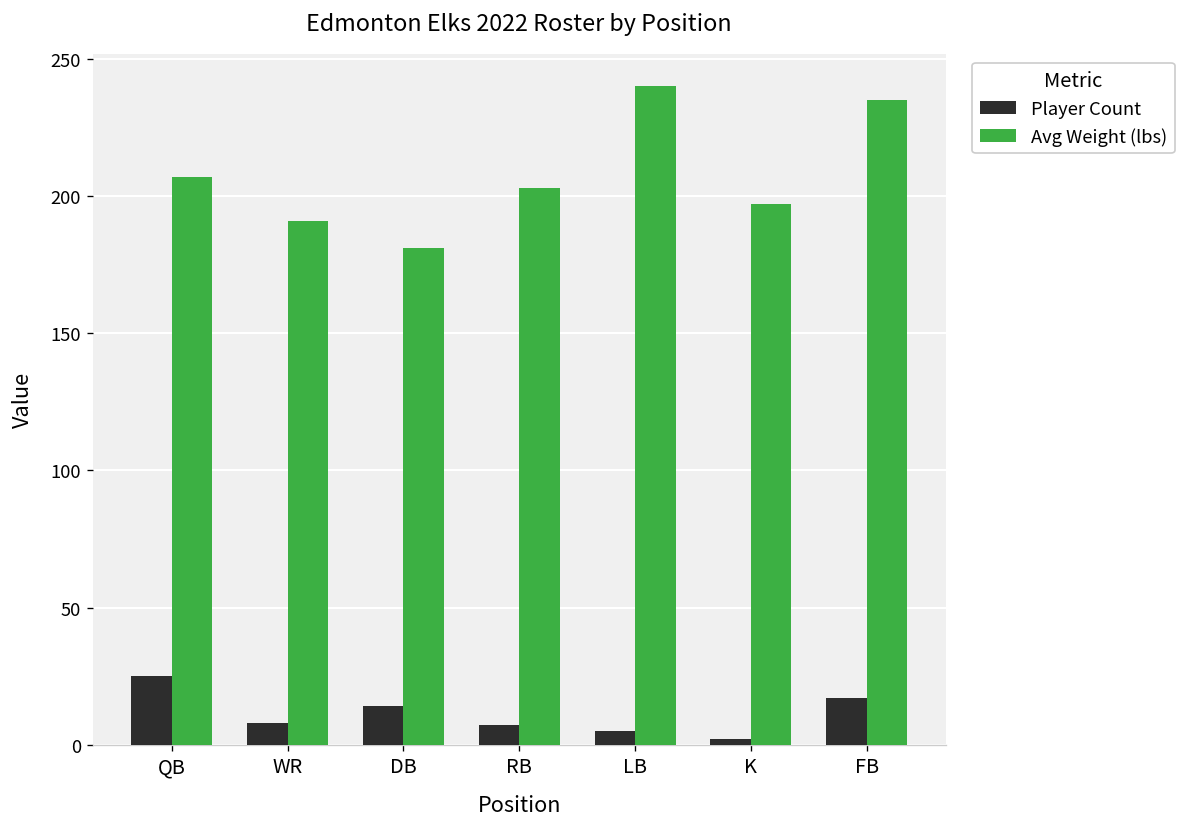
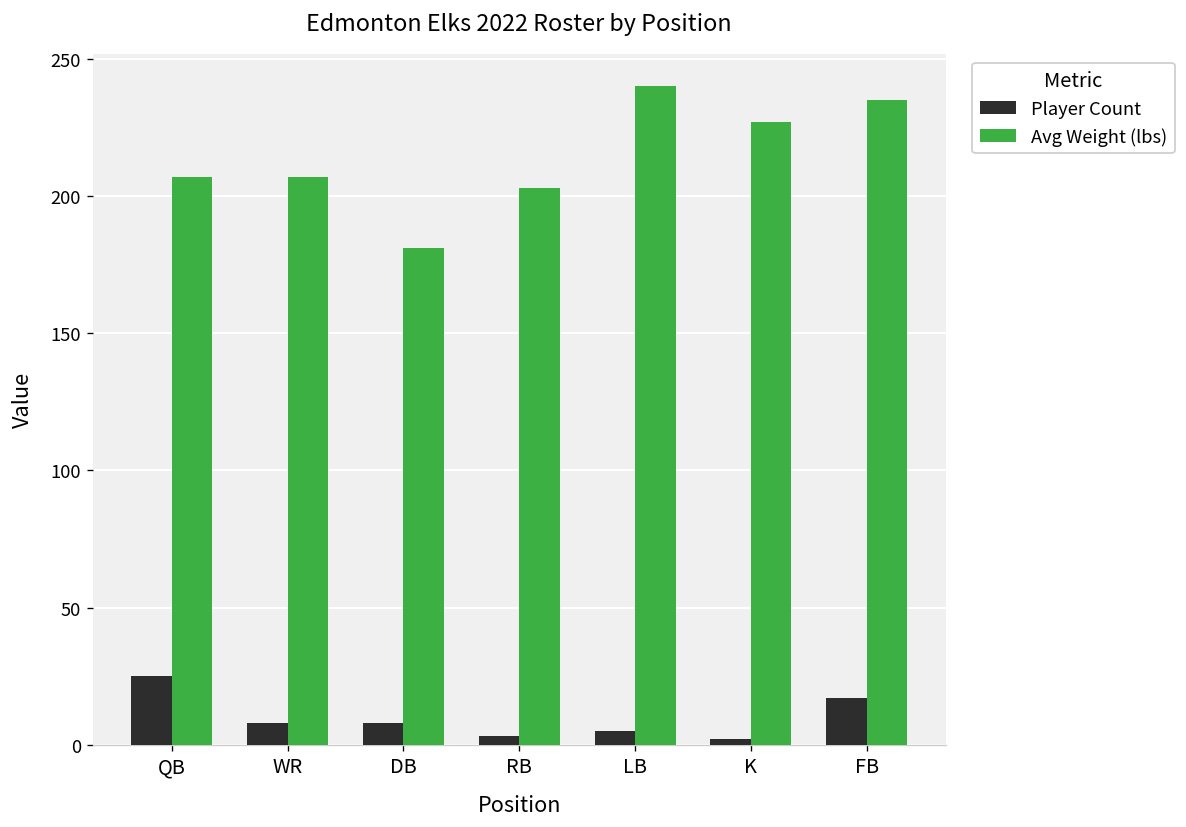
Avg Weight (lbs), WR: 191 -> 207
Player Count, DB: 14 -> 8
Player Count, RB: 7 -> 3
Avg Weight (lbs), K: 197 -> 227
